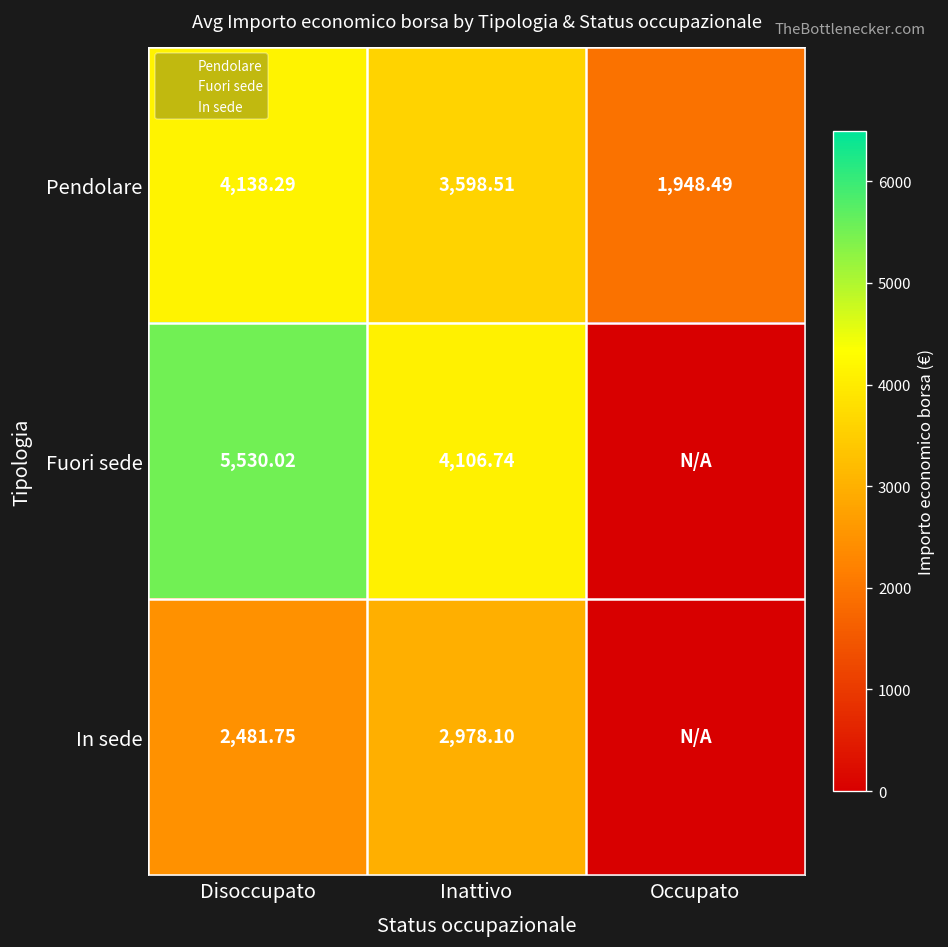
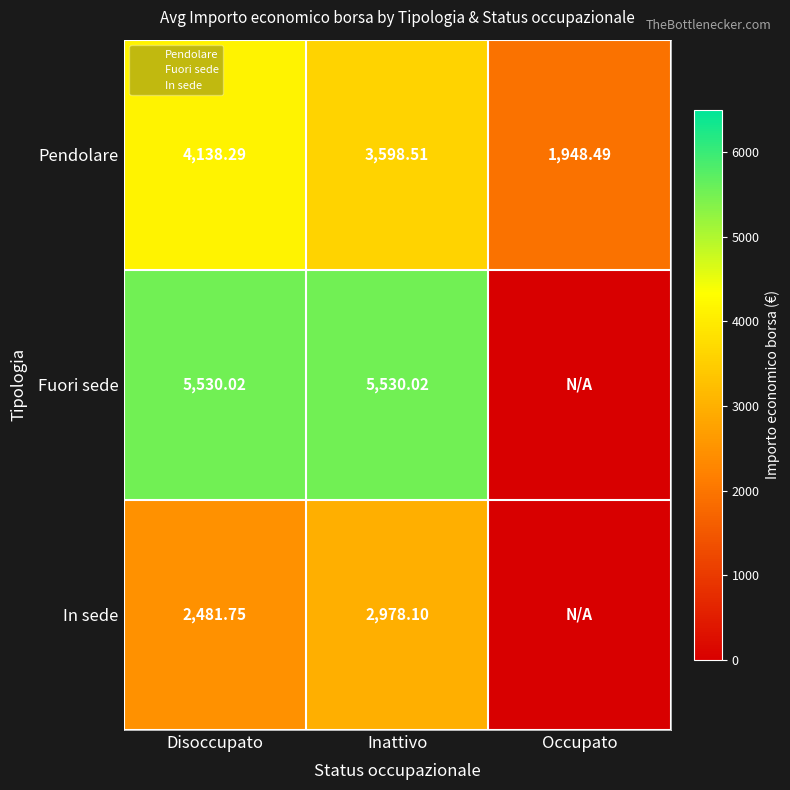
Fuori sede, Inattivo: 4,106.74 -> 5,530.02
